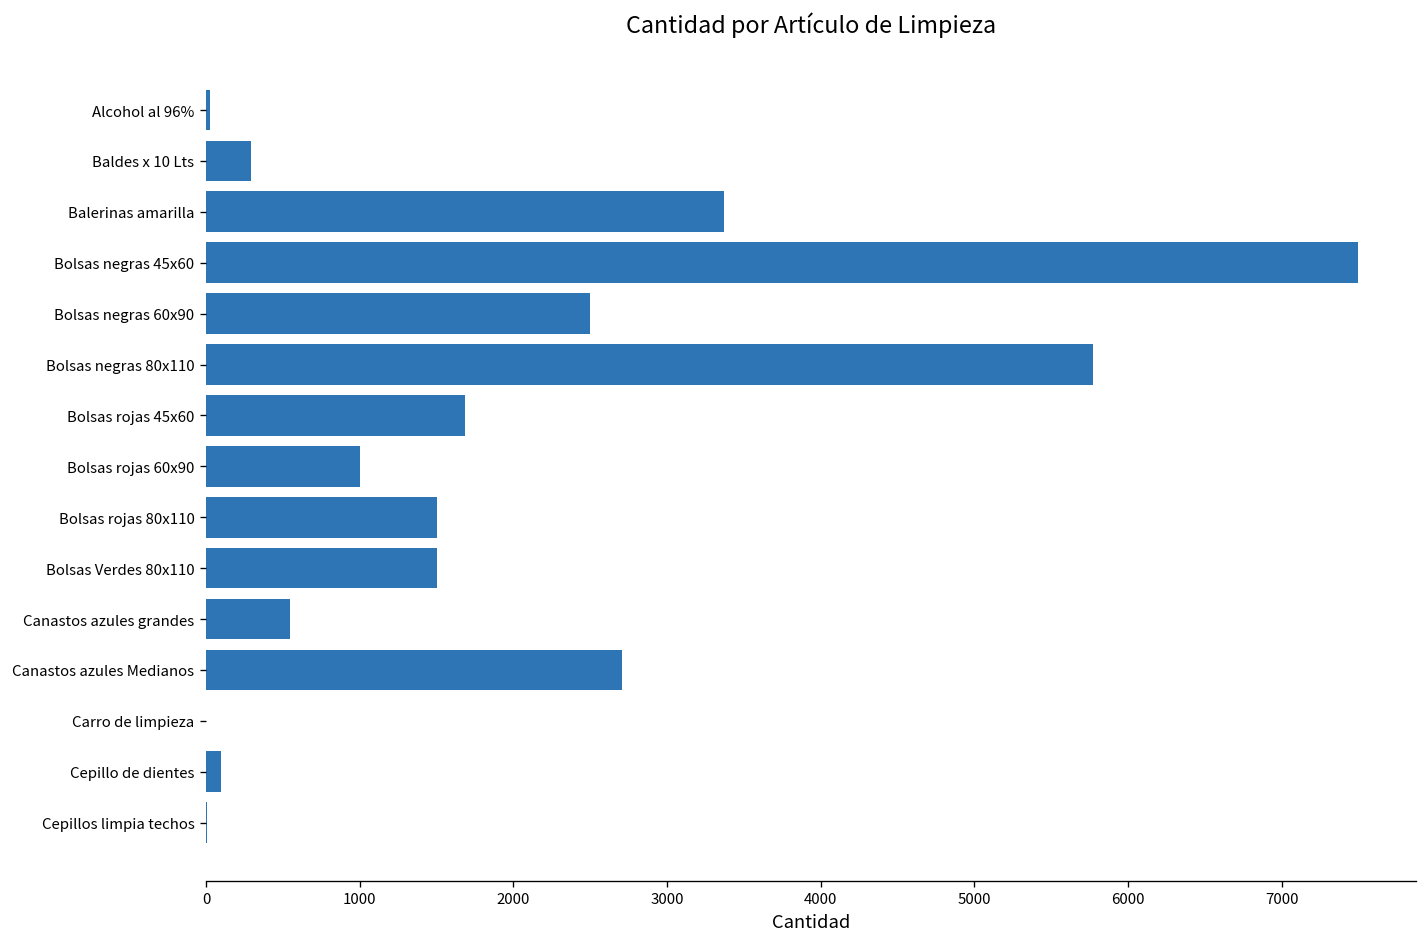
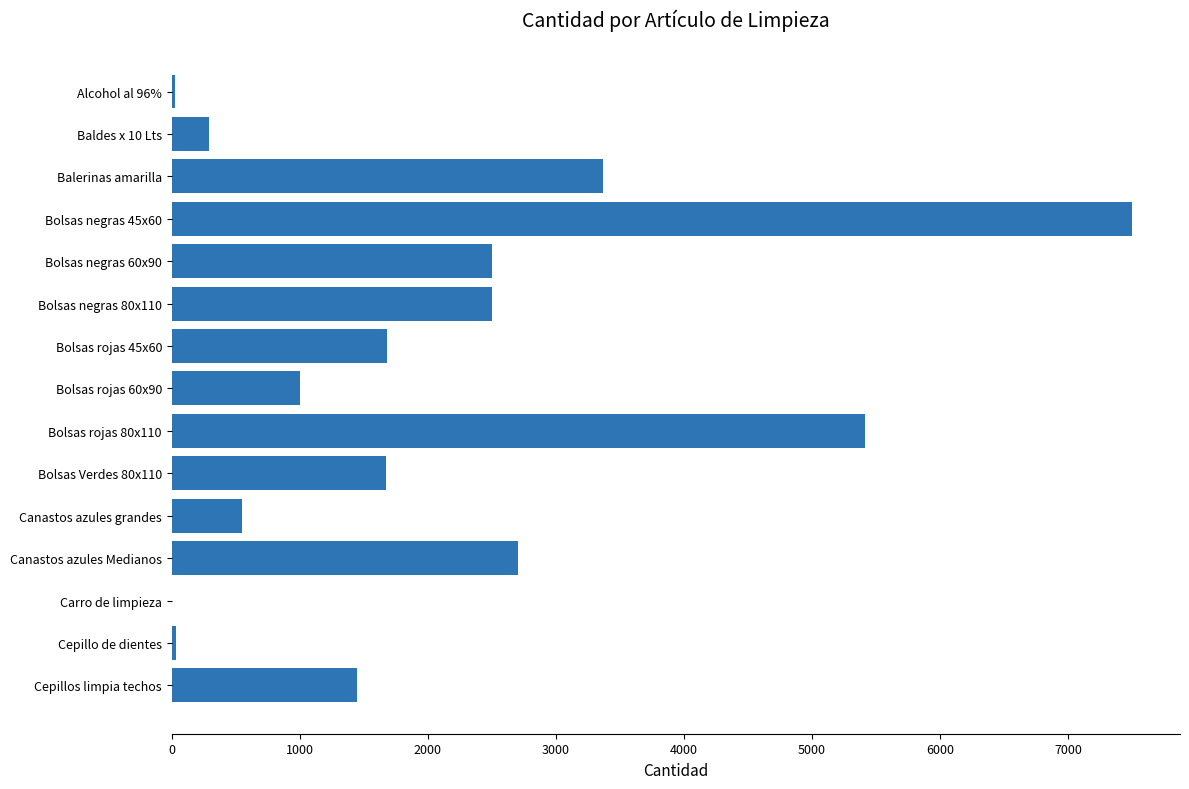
Bolsas negras 80x110: 5770 -> 2500
Bolsas rojas 80x110: 1500 -> 5420
Bolsas Verdes 80x110: 1500 -> 1670
Cepillo de dientes: 100 -> 30
Cepillos limpia techos: 10 -> 1450
